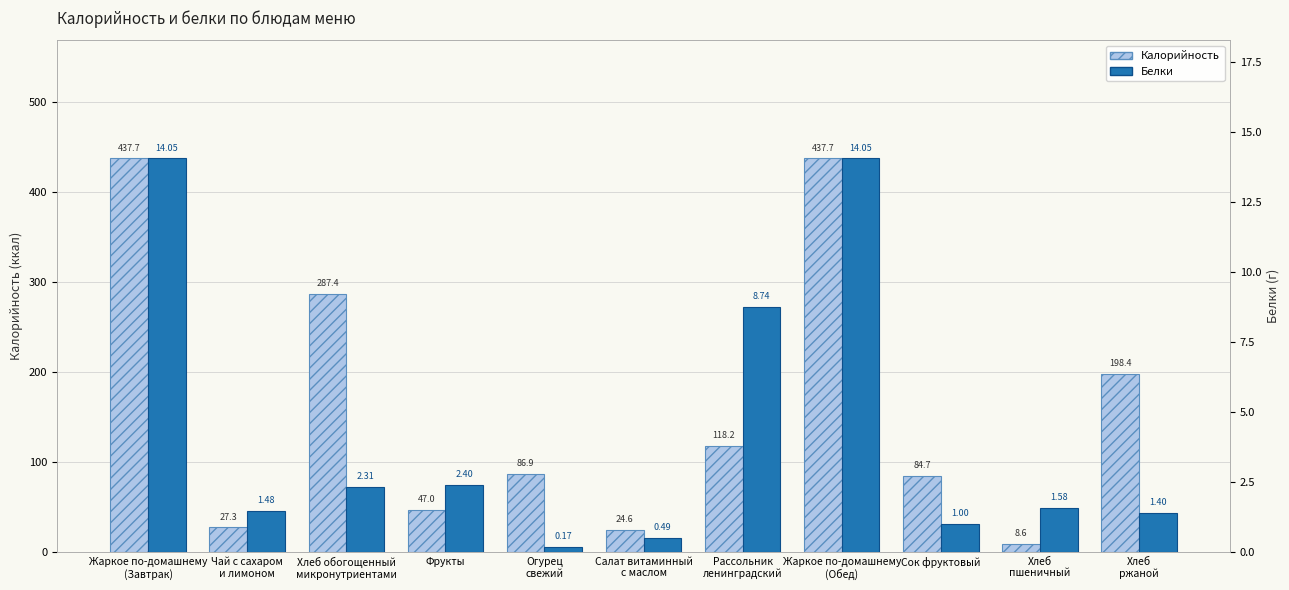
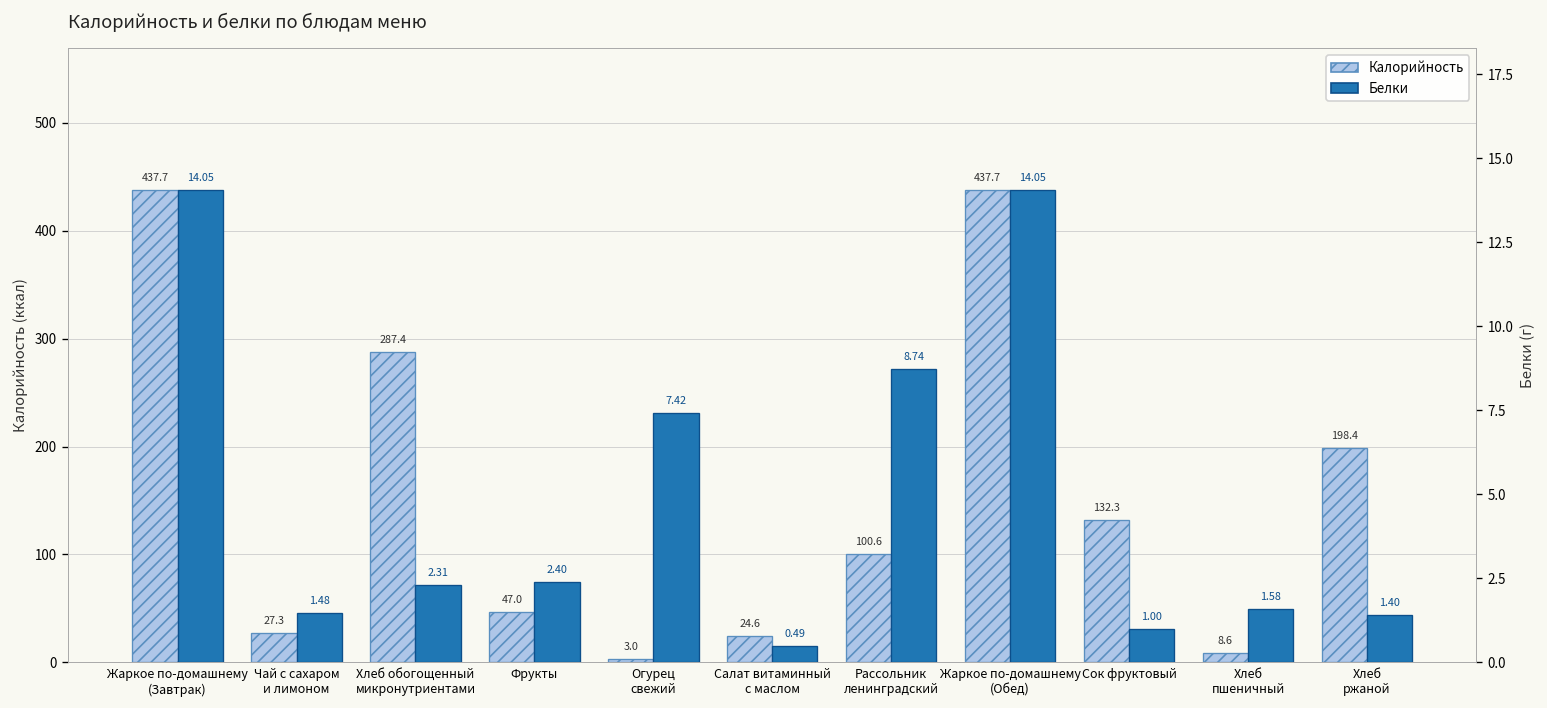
Калорийность, Огурец свежий: 86.9 -> 3.0
Калорийность, Рассольник ленинградский: 118.2 -> 100.6
Калорийность, Сок фруктовый: 84.7 -> 132.3
Белки, Огурец свежий: 0.17 -> 7.42
